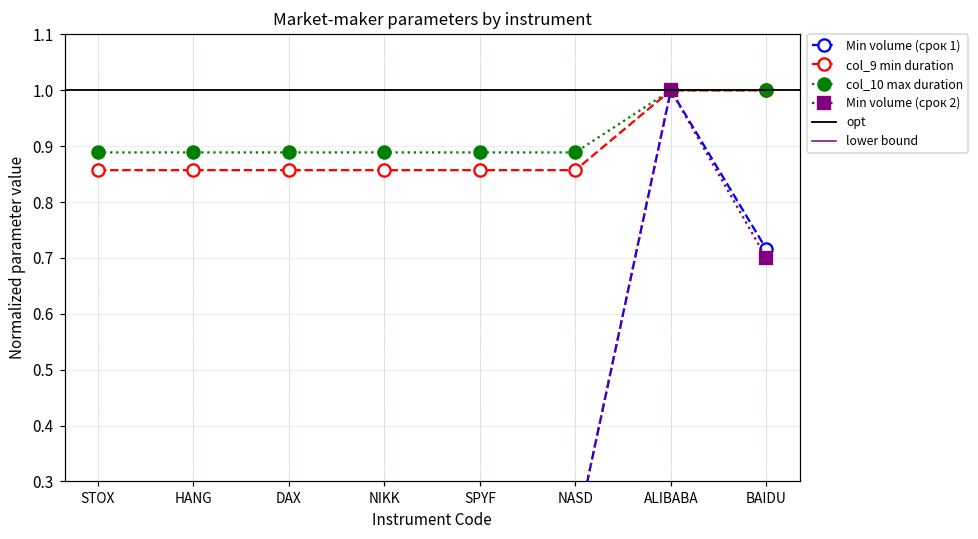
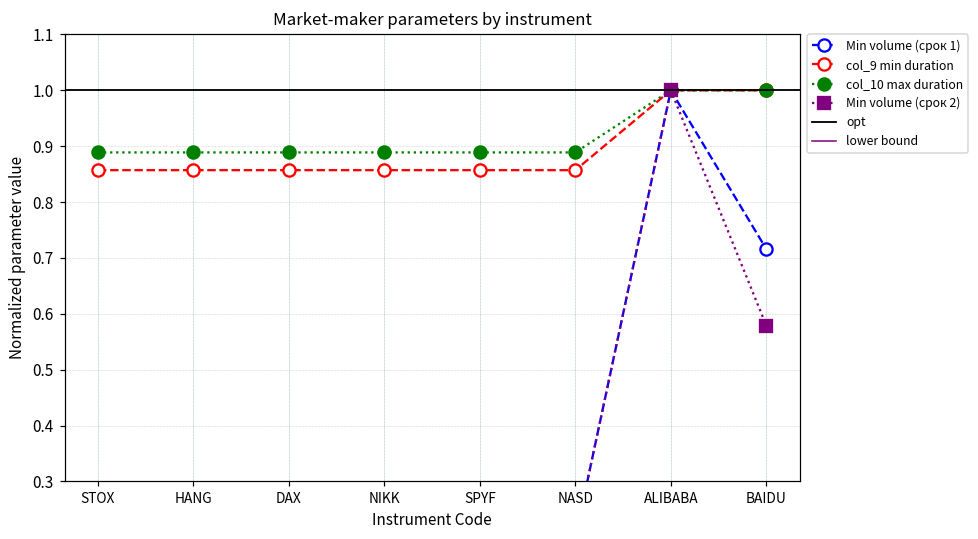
Min volume (срок 2), BAIDU: 0.70 -> 0.58
